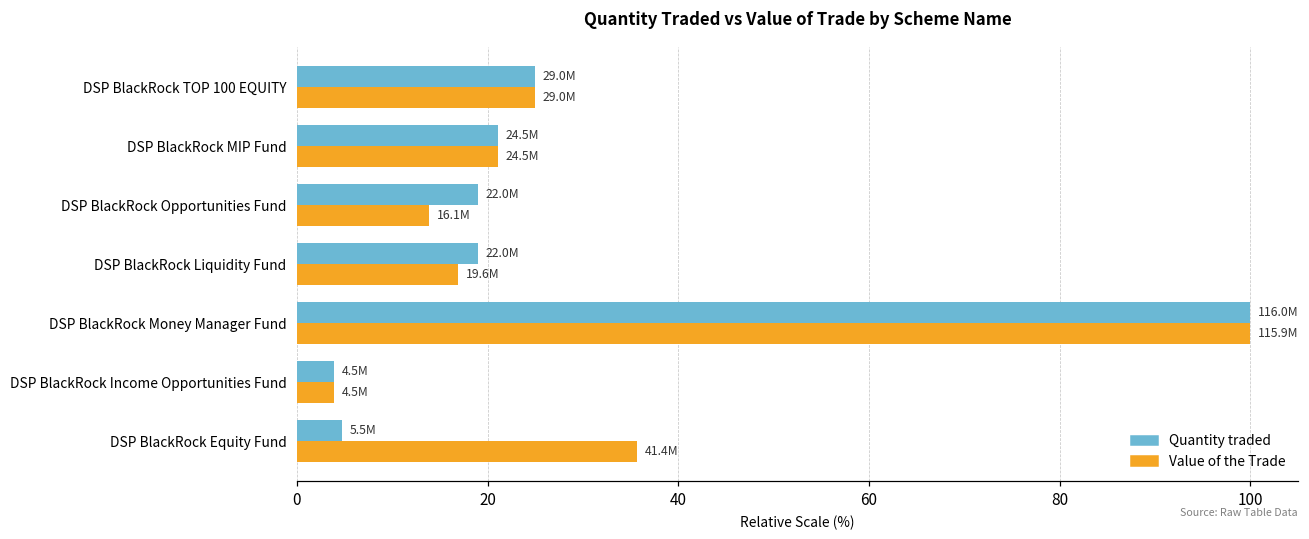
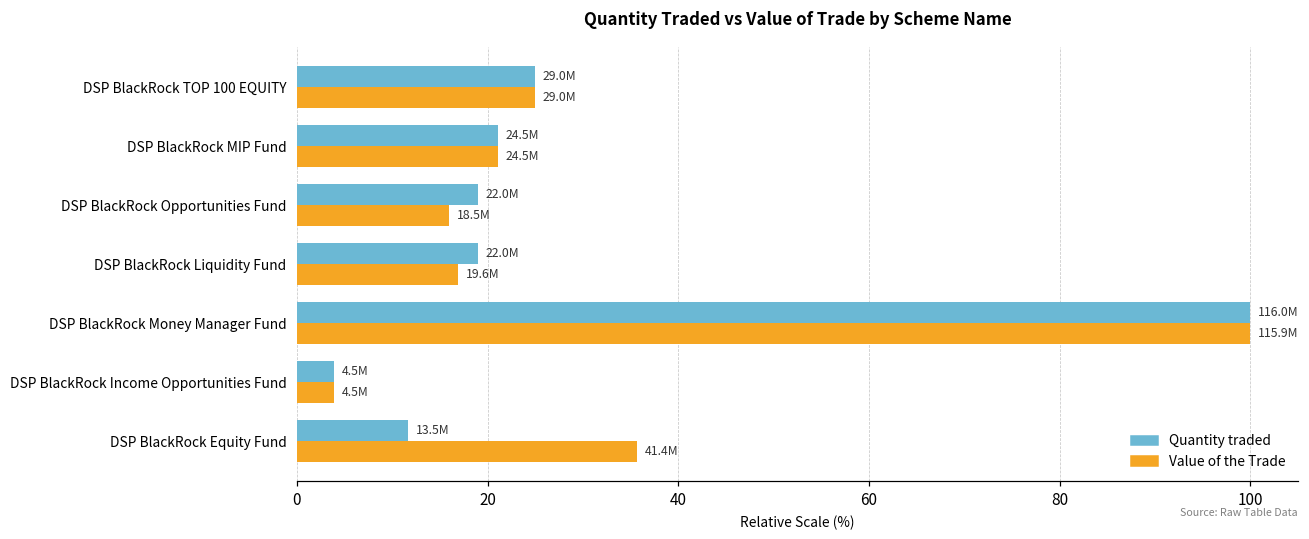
Value of the Trade, DSP BlackRock Opportunities Fund: 16.1M -> 18.5M
Quantity traded, DSP BlackRock Equity Fund: 5.5M -> 13.5M
